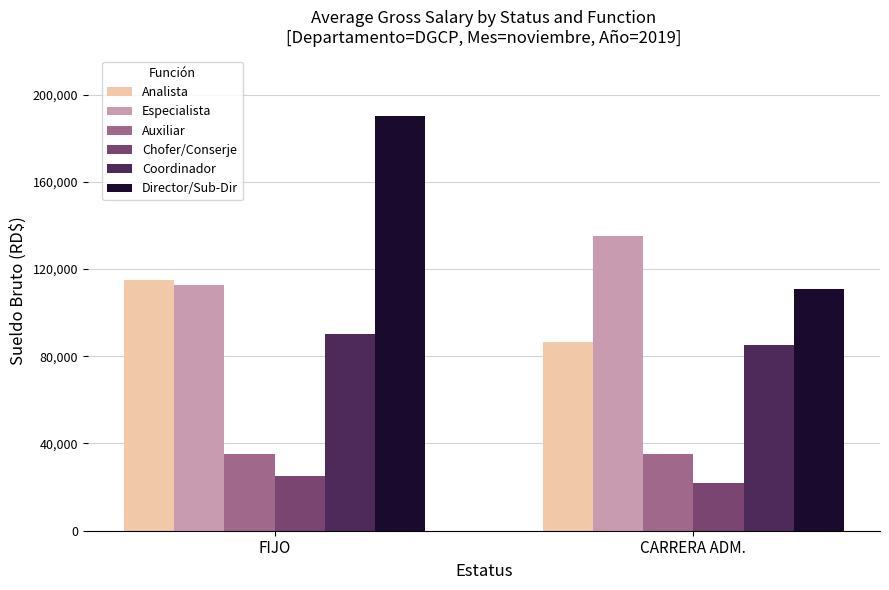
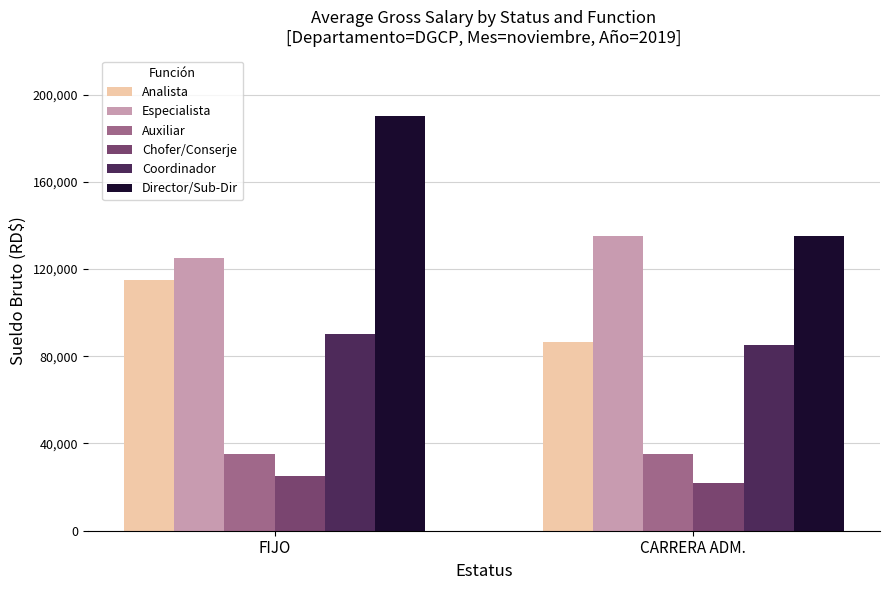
Especialista, FIJO: 113,000 -> 125,000
Director/Sub-Dir, CARRERA ADM.: 111,000 -> 135,000
